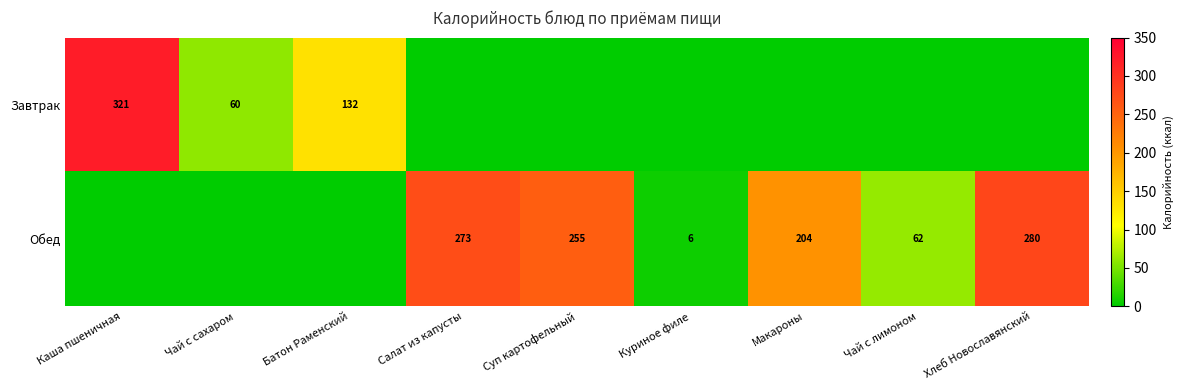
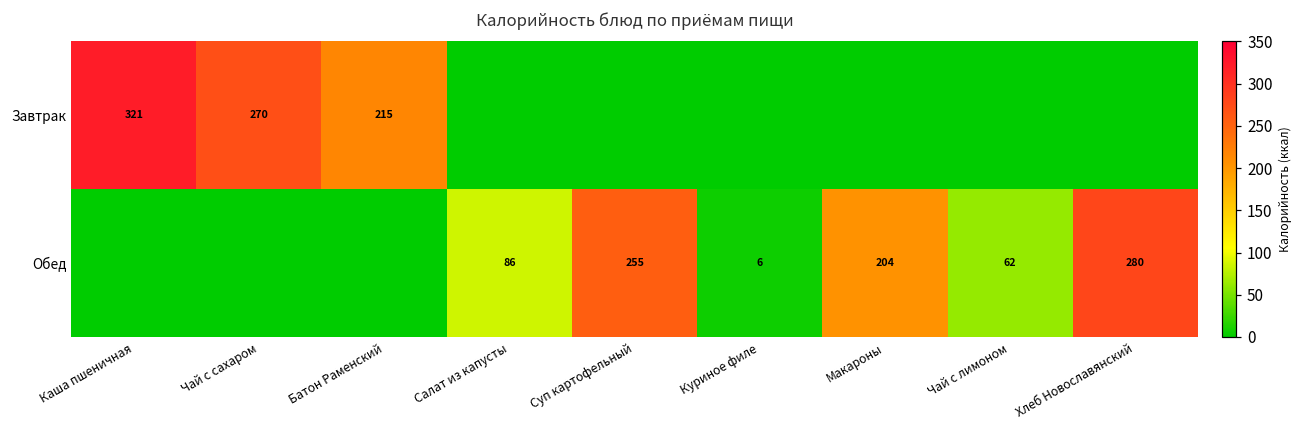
Завтрак, Чай с сахаром: 60 -> 270
Завтрак, Батон Раменский: 132 -> 215
Обед, Салат из капусты: 273 -> 86
